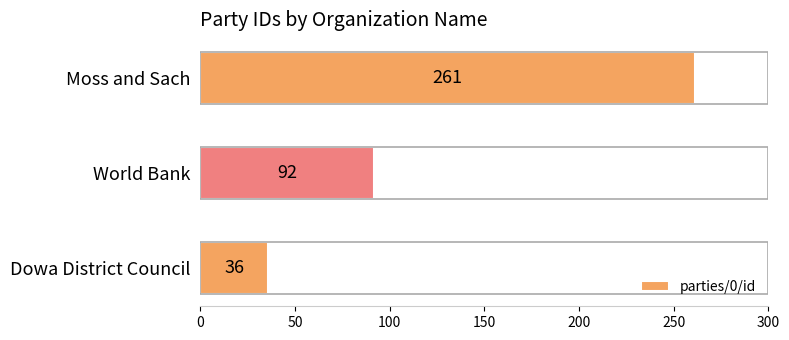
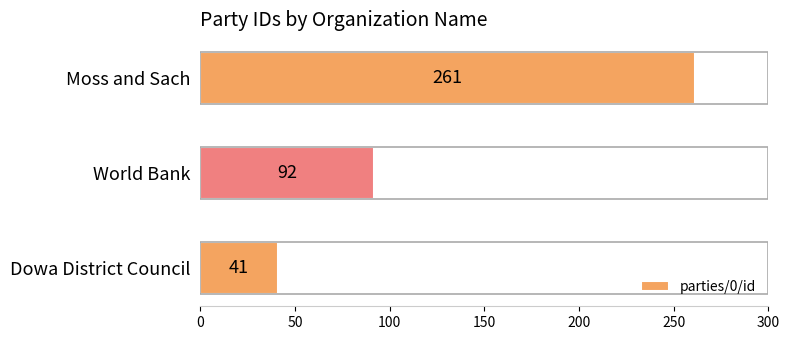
Dowa District Council: 36 -> 41
